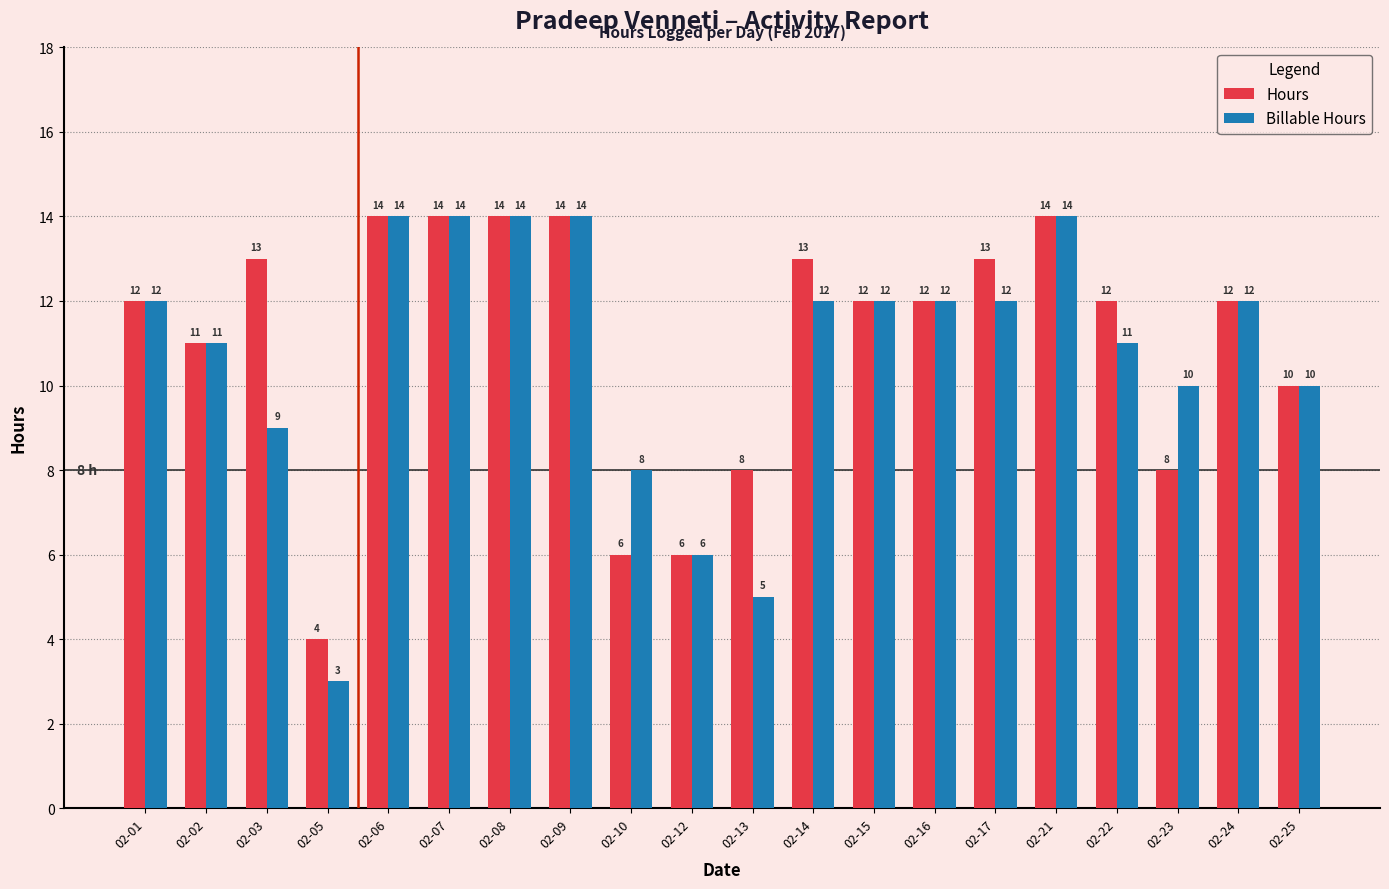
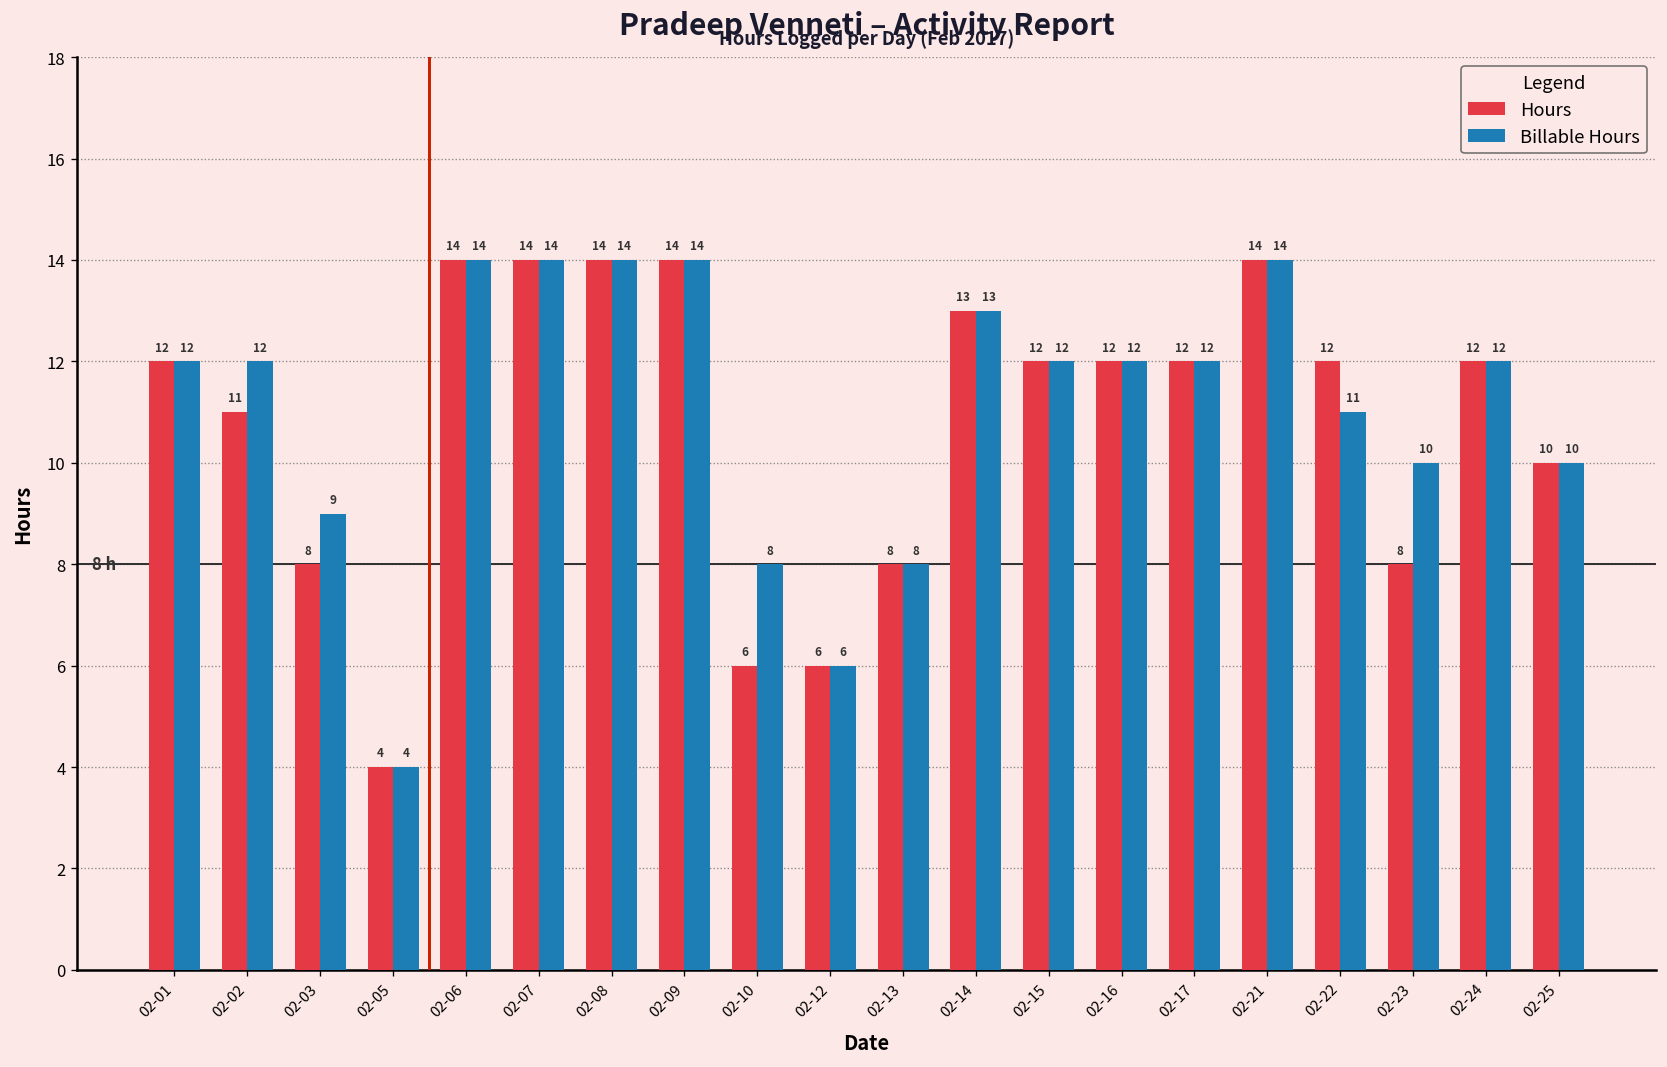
Billable Hours, 02-02: 11 -> 12
Hours, 02-03: 13 -> 8
Billable Hours, 02-05: 3 -> 4
Billable Hours, 02-13: 5 -> 8
Billable Hours, 02-14: 12 -> 13
Hours, 02-17: 13 -> 12
